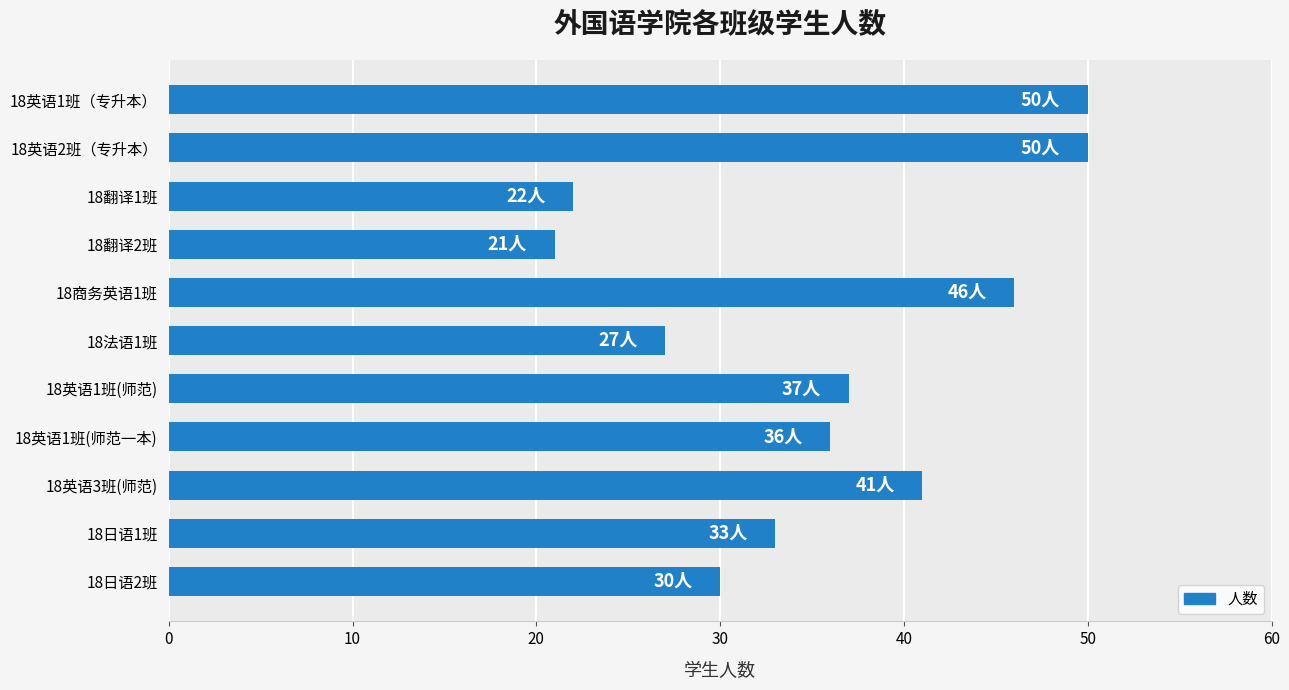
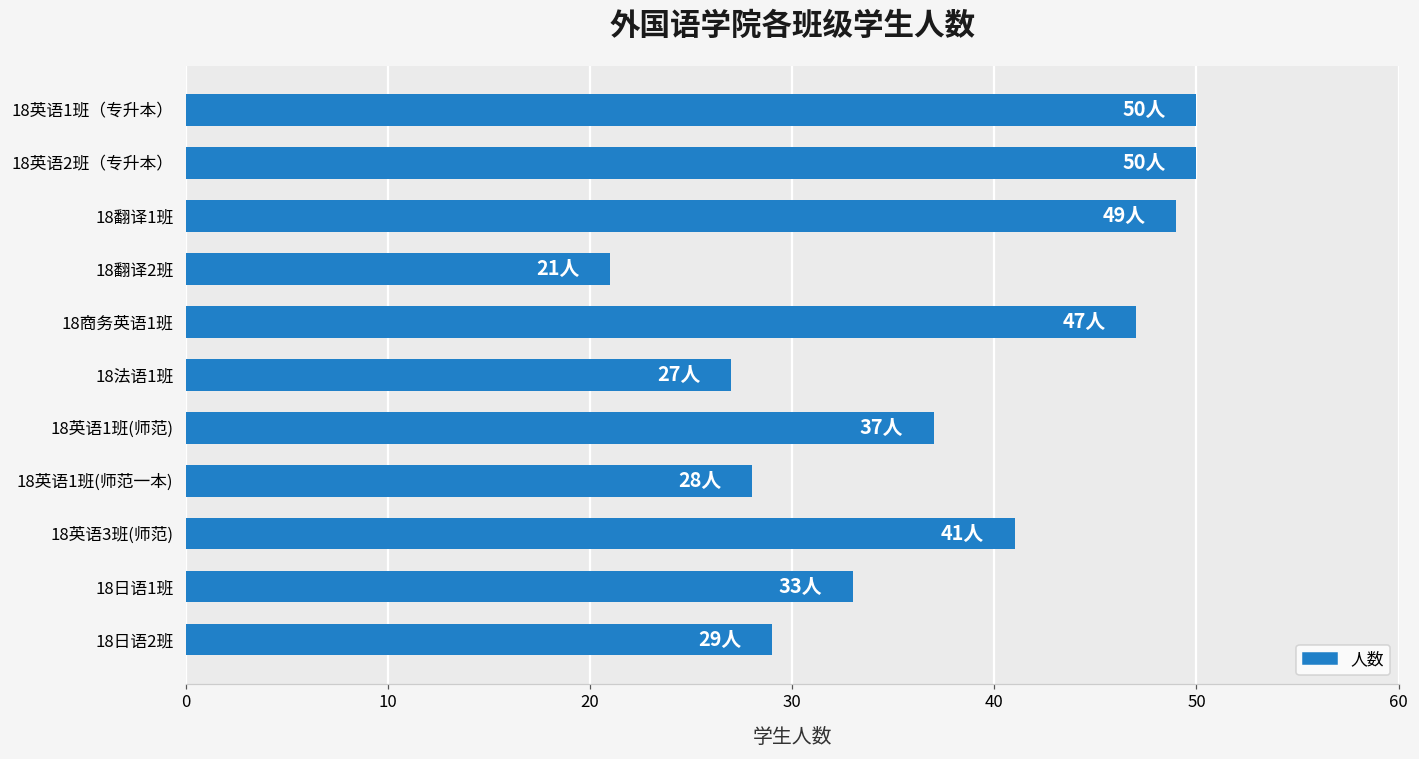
18翻译1班: 22人 -> 49人
18商务英语1班: 46人 -> 47人
18英语1班(师范一本): 36人 -> 28人
18日语2班: 30人 -> 29人
